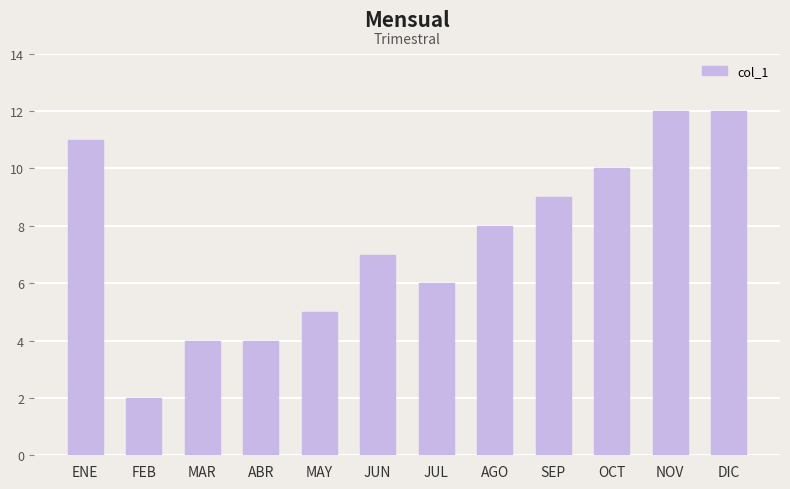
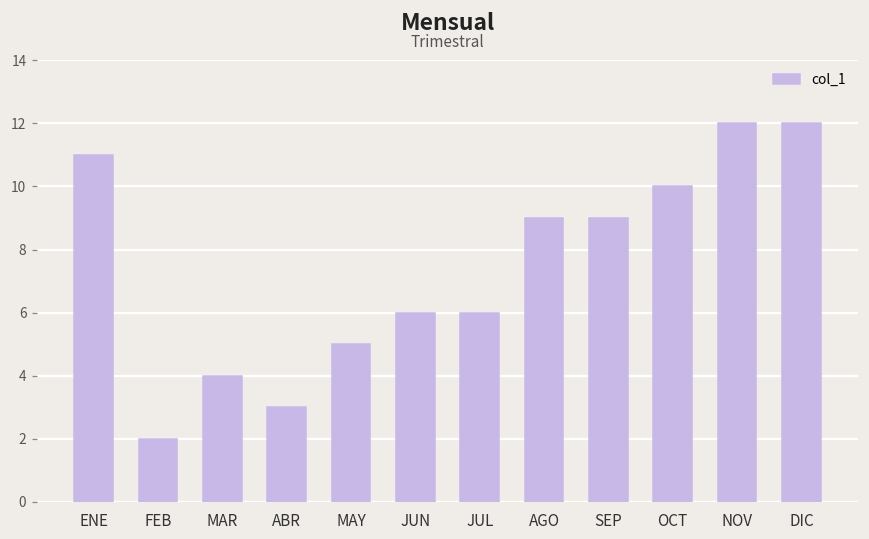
ABR: 4 -> 3
JUN: 7 -> 6
AGO: 8 -> 9
